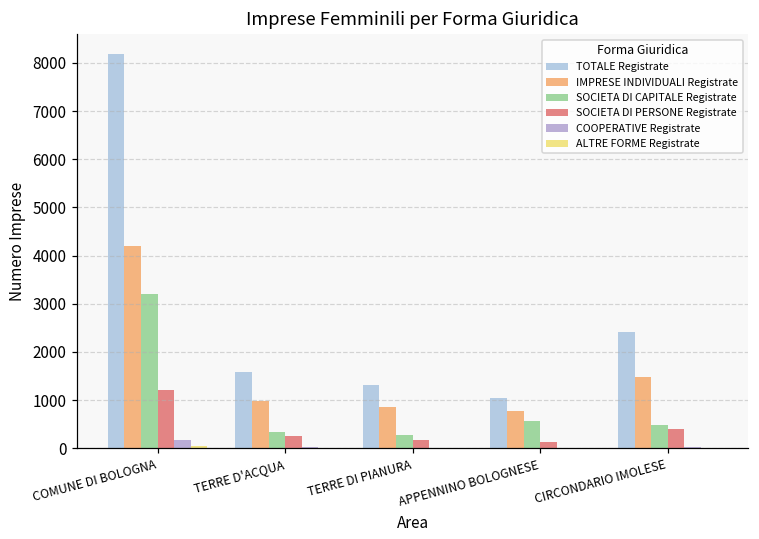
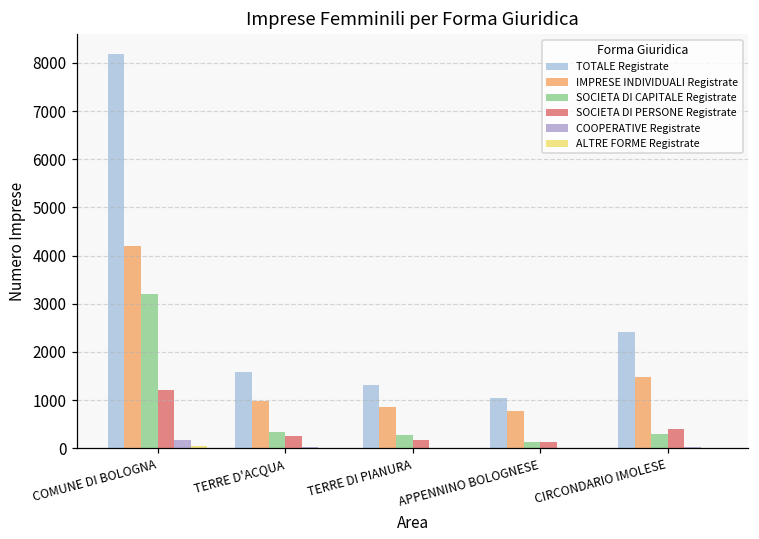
SOCIETA DI CAPITALE Registrate, APPENNINO BOLOGNESE: 600 -> 100
SOCIETA DI CAPITALE Registrate, CIRCONDARIO IMOLESE: 500 -> 300
